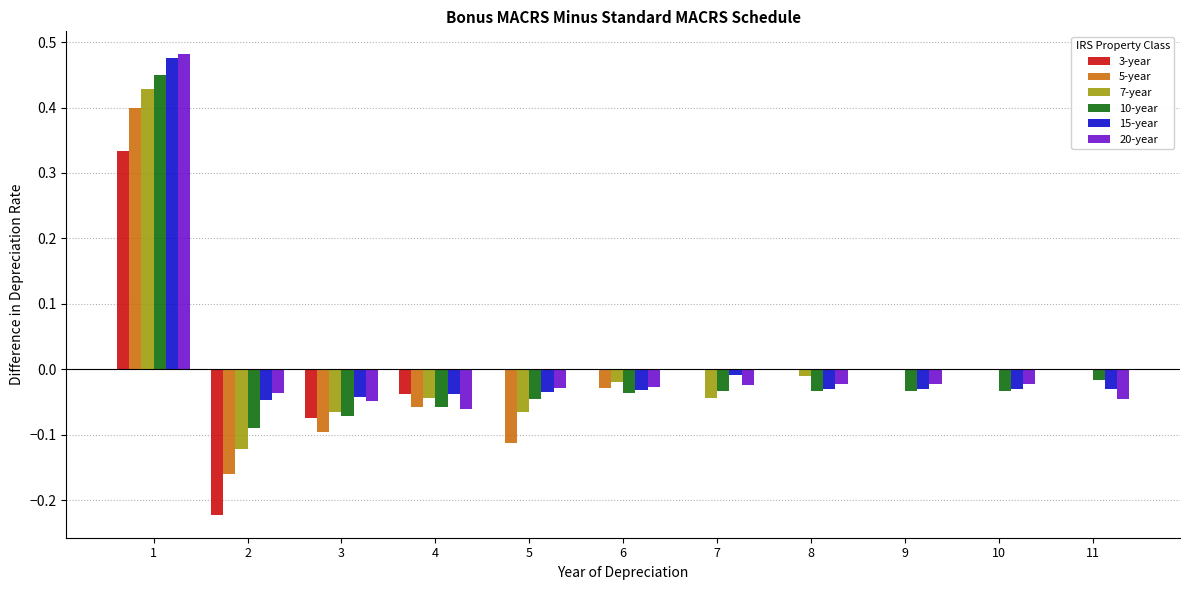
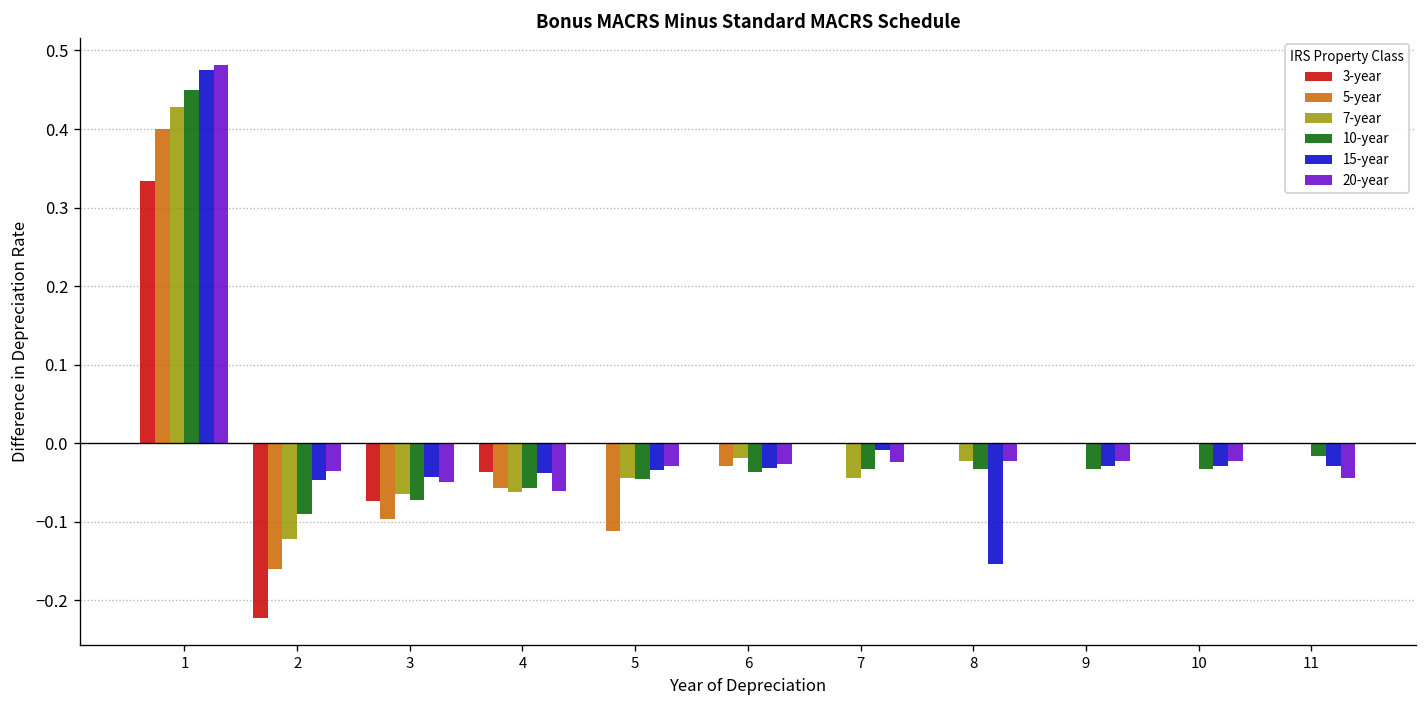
7-year, 4: -0.04 -> -0.06
7-year, 5: -0.07 -> -0.04
7-year, 8: -0.01 -> -0.02
15-year, 8: -0.03 -> -0.15
